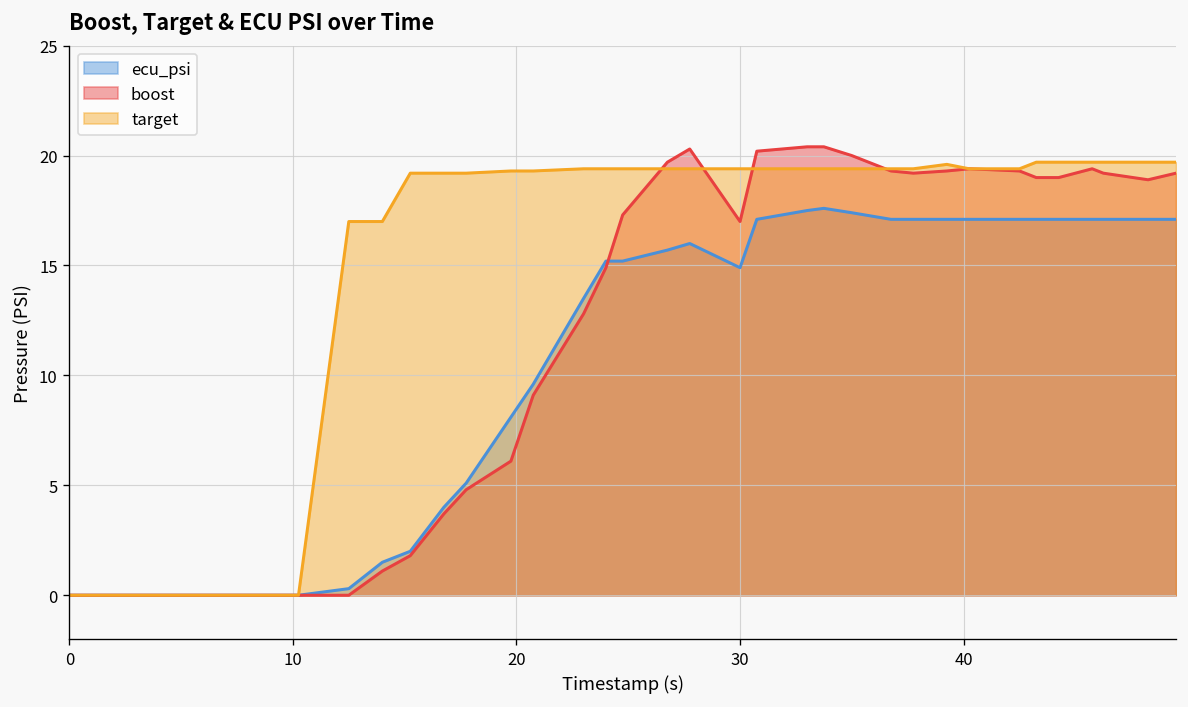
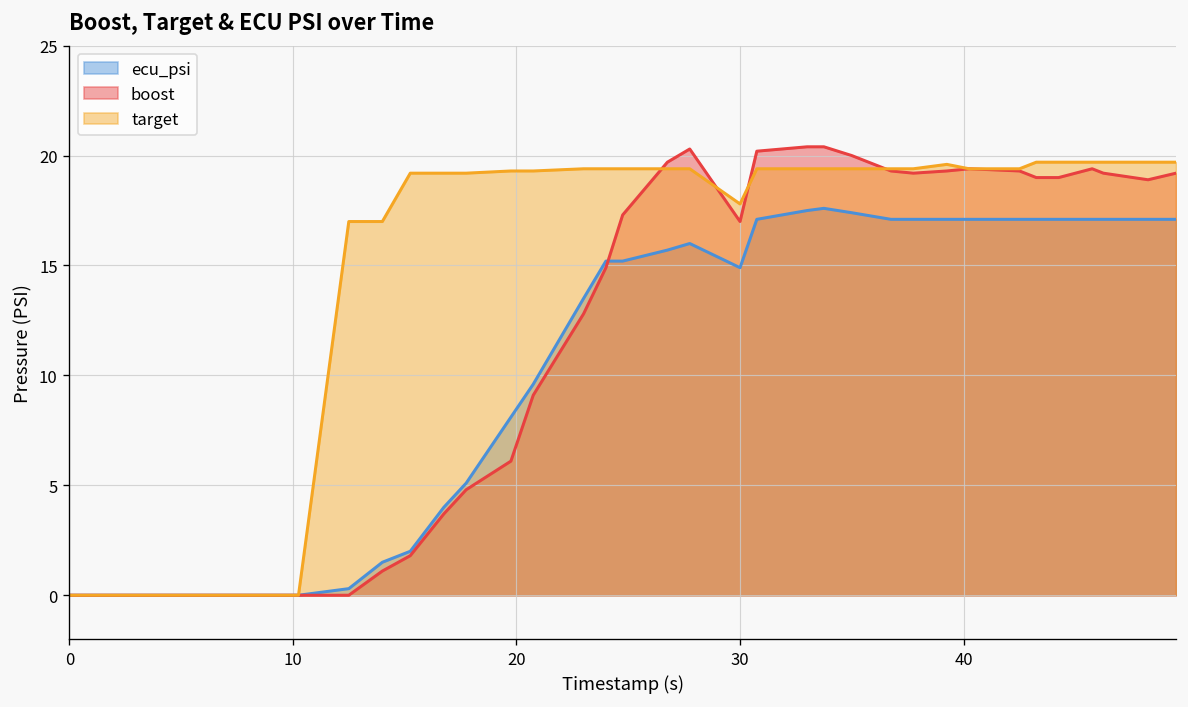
target, 30: 19.4 -> 17.8
